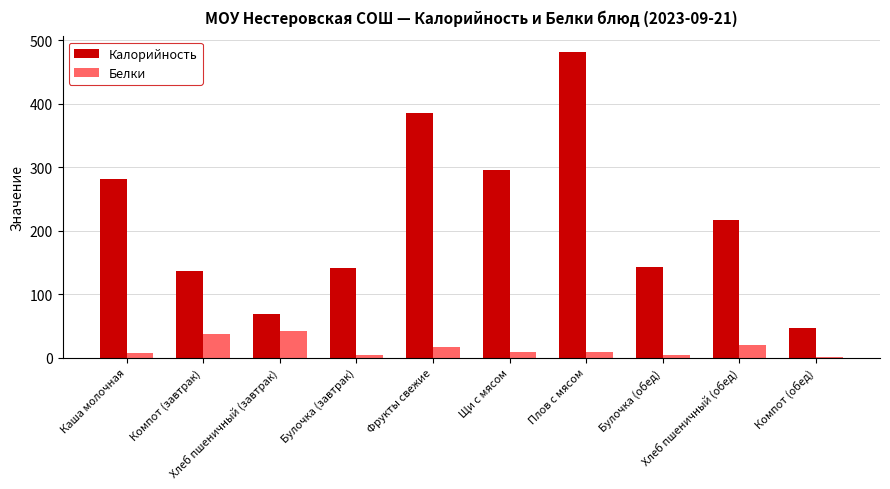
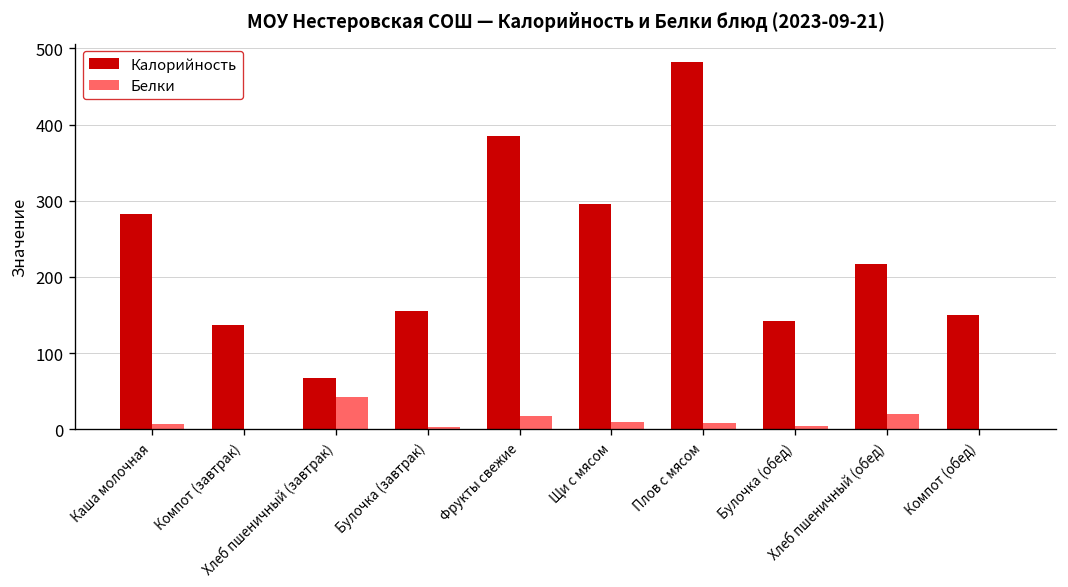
Белки, Компот (завтрак): 40 -> 0
Калорийность, Булочка (завтрак): 140 -> 160
Калорийность, Компот (обед): 50 -> 150
